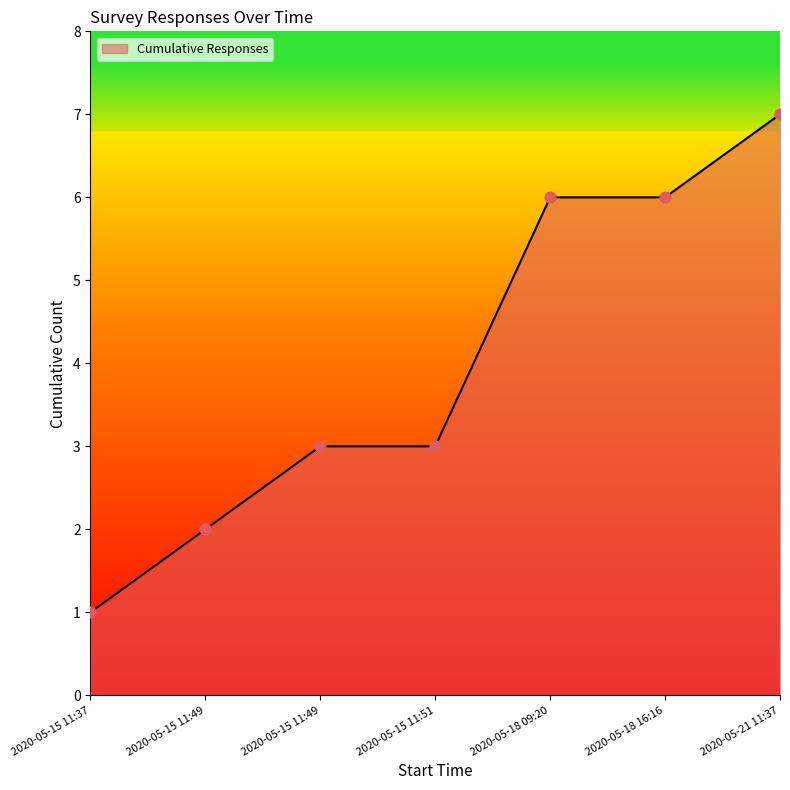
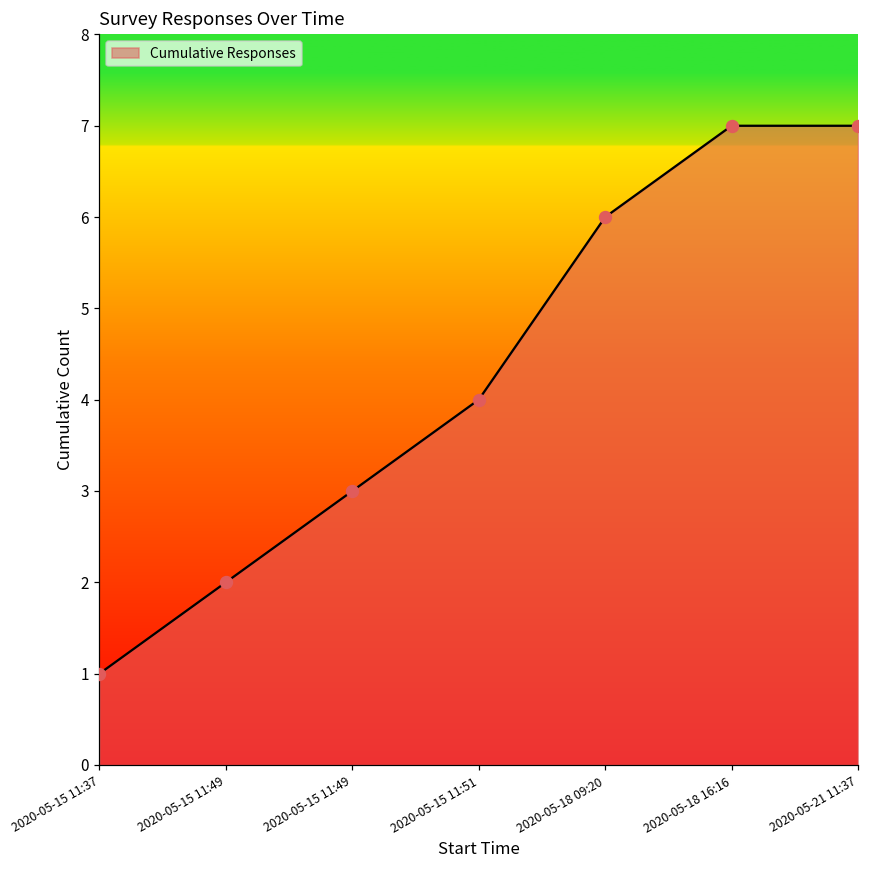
2020-05-15 11:51: 3 -> 4
2020-05-18 16:16: 6 -> 7
